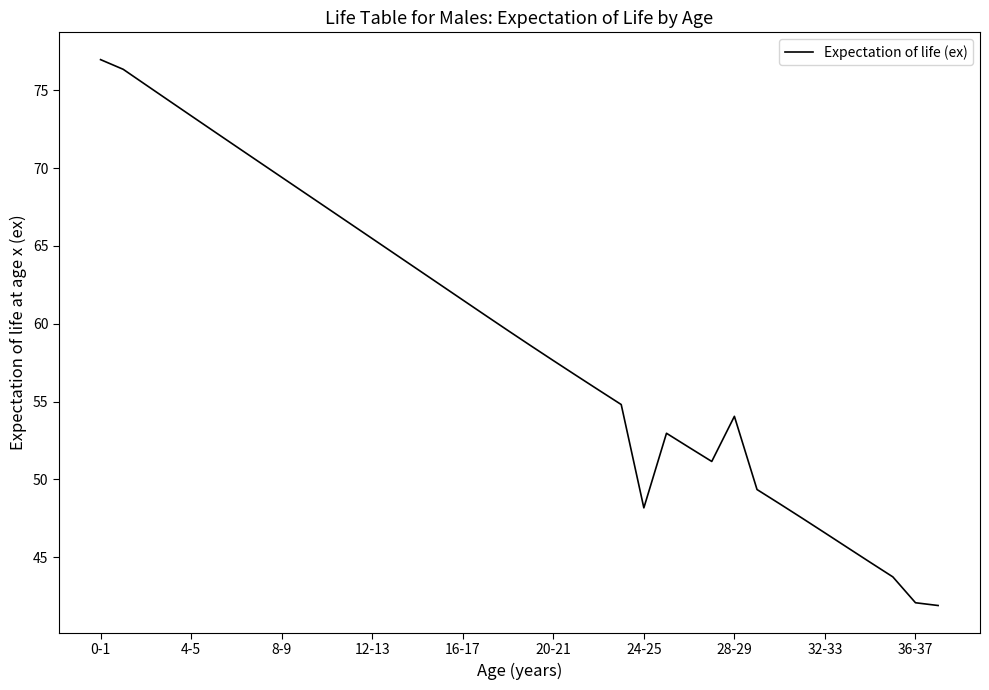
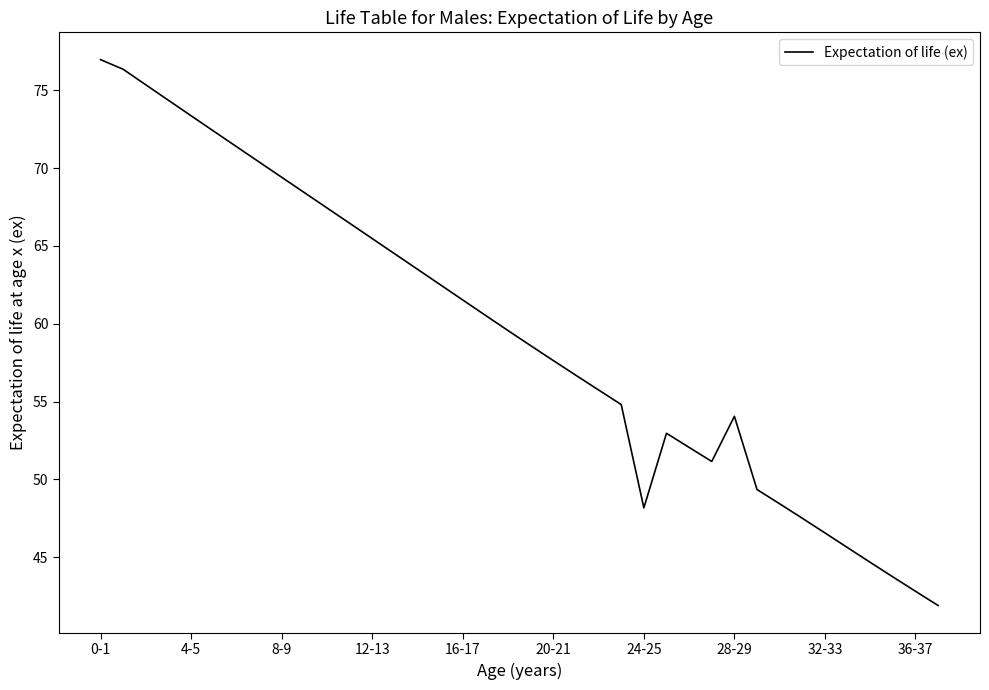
36-37: 42.1 -> 42.8
